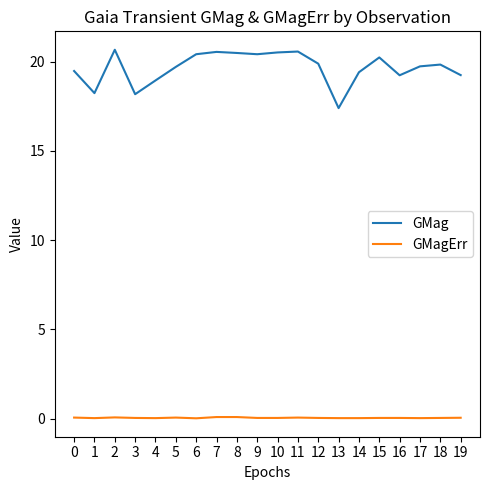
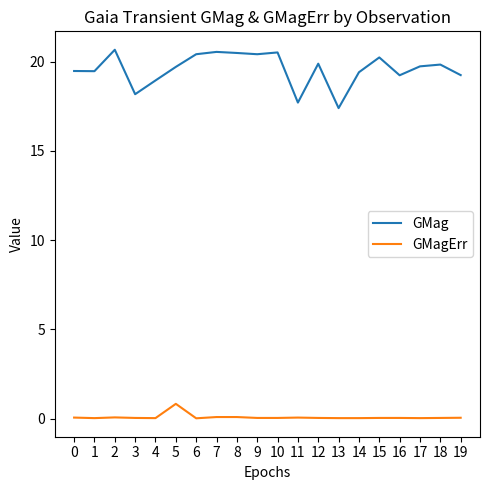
GMag, 1: 18.2 -> 19.5
GMagErr, 5: 0.1 -> 0.8
GMag, 11: 20.6 -> 17.7
